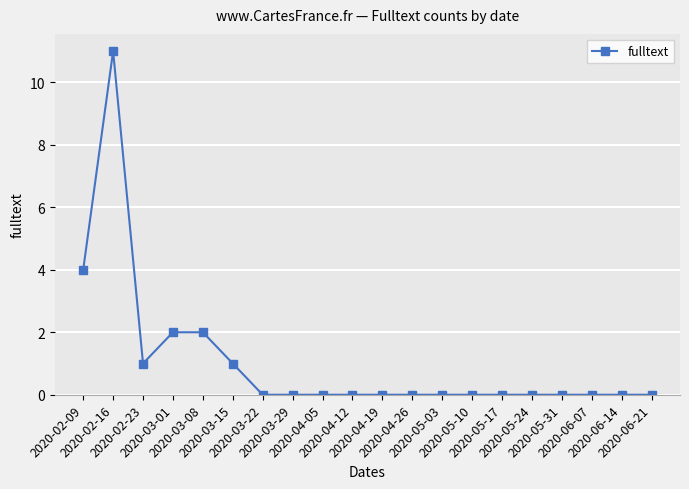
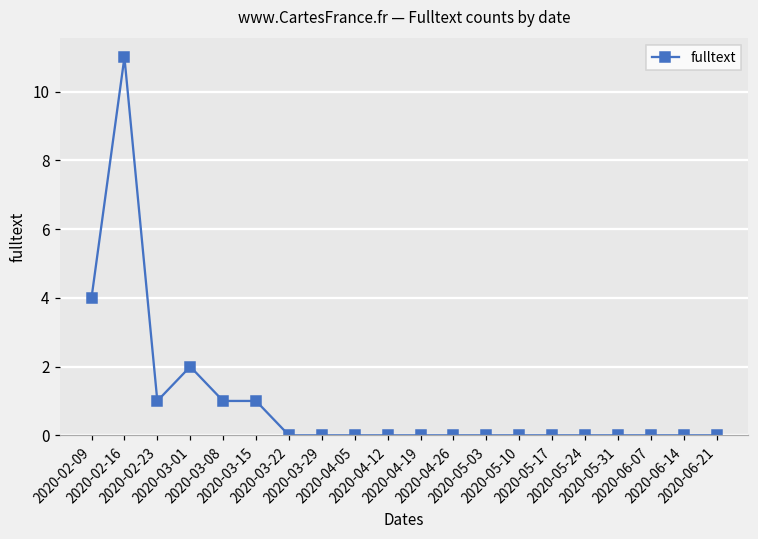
2020-03-08: 2 -> 1
